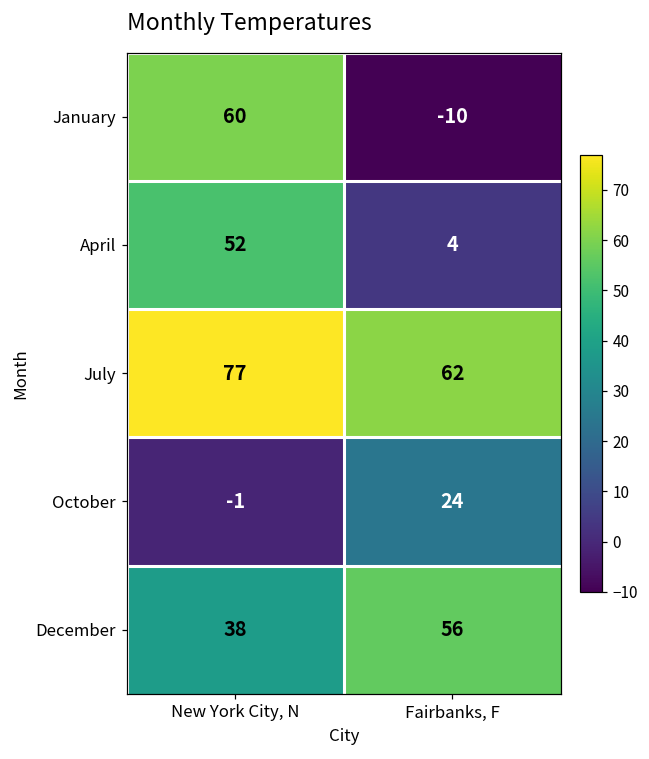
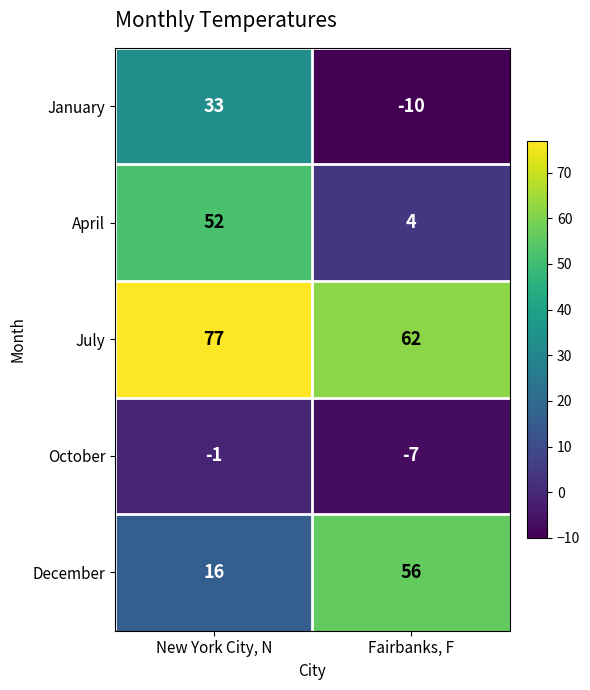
January, New York City, N: 60 -> 33
October, Fairbanks, F: 24 -> -7
December, New York City, N: 38 -> 16
